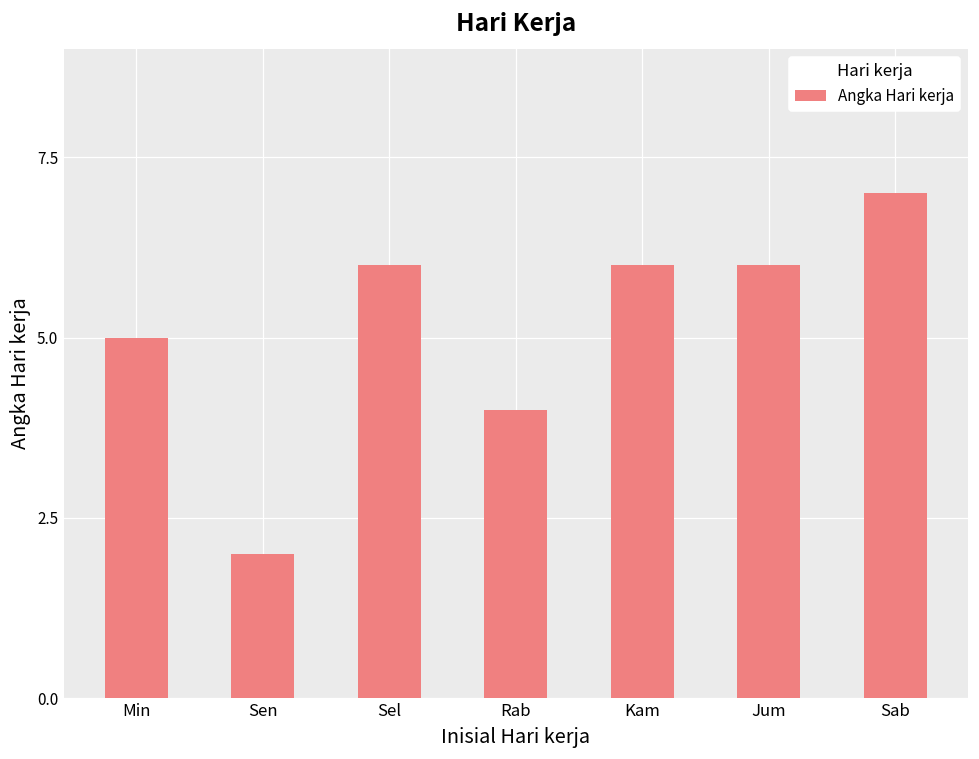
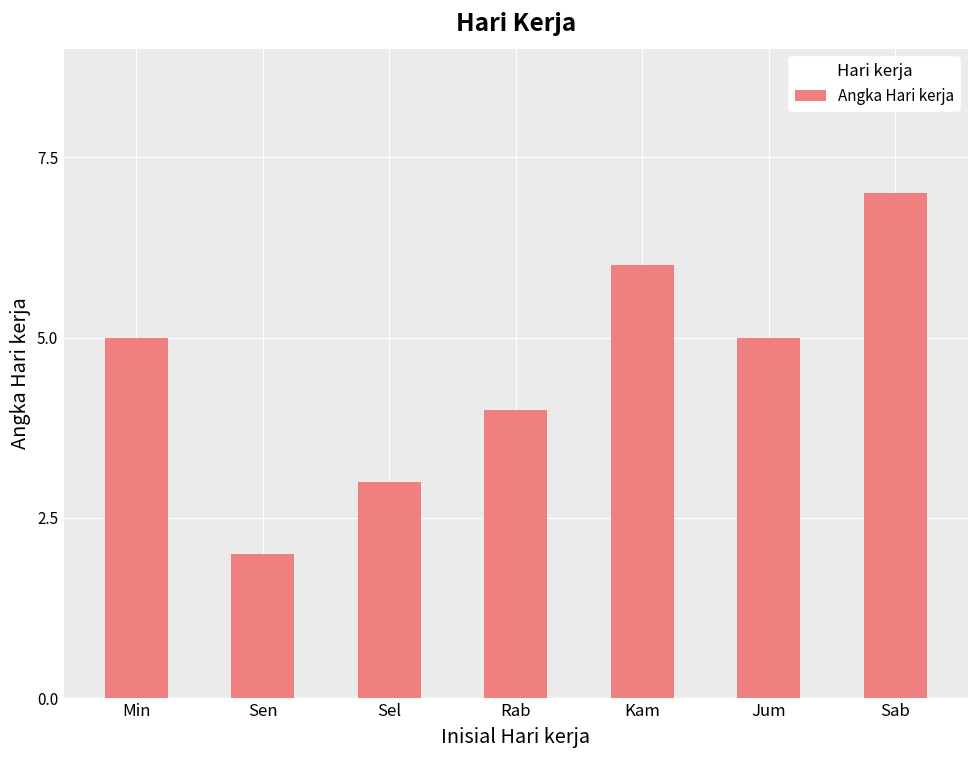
Sel: 6 -> 3
Jum: 6 -> 5
